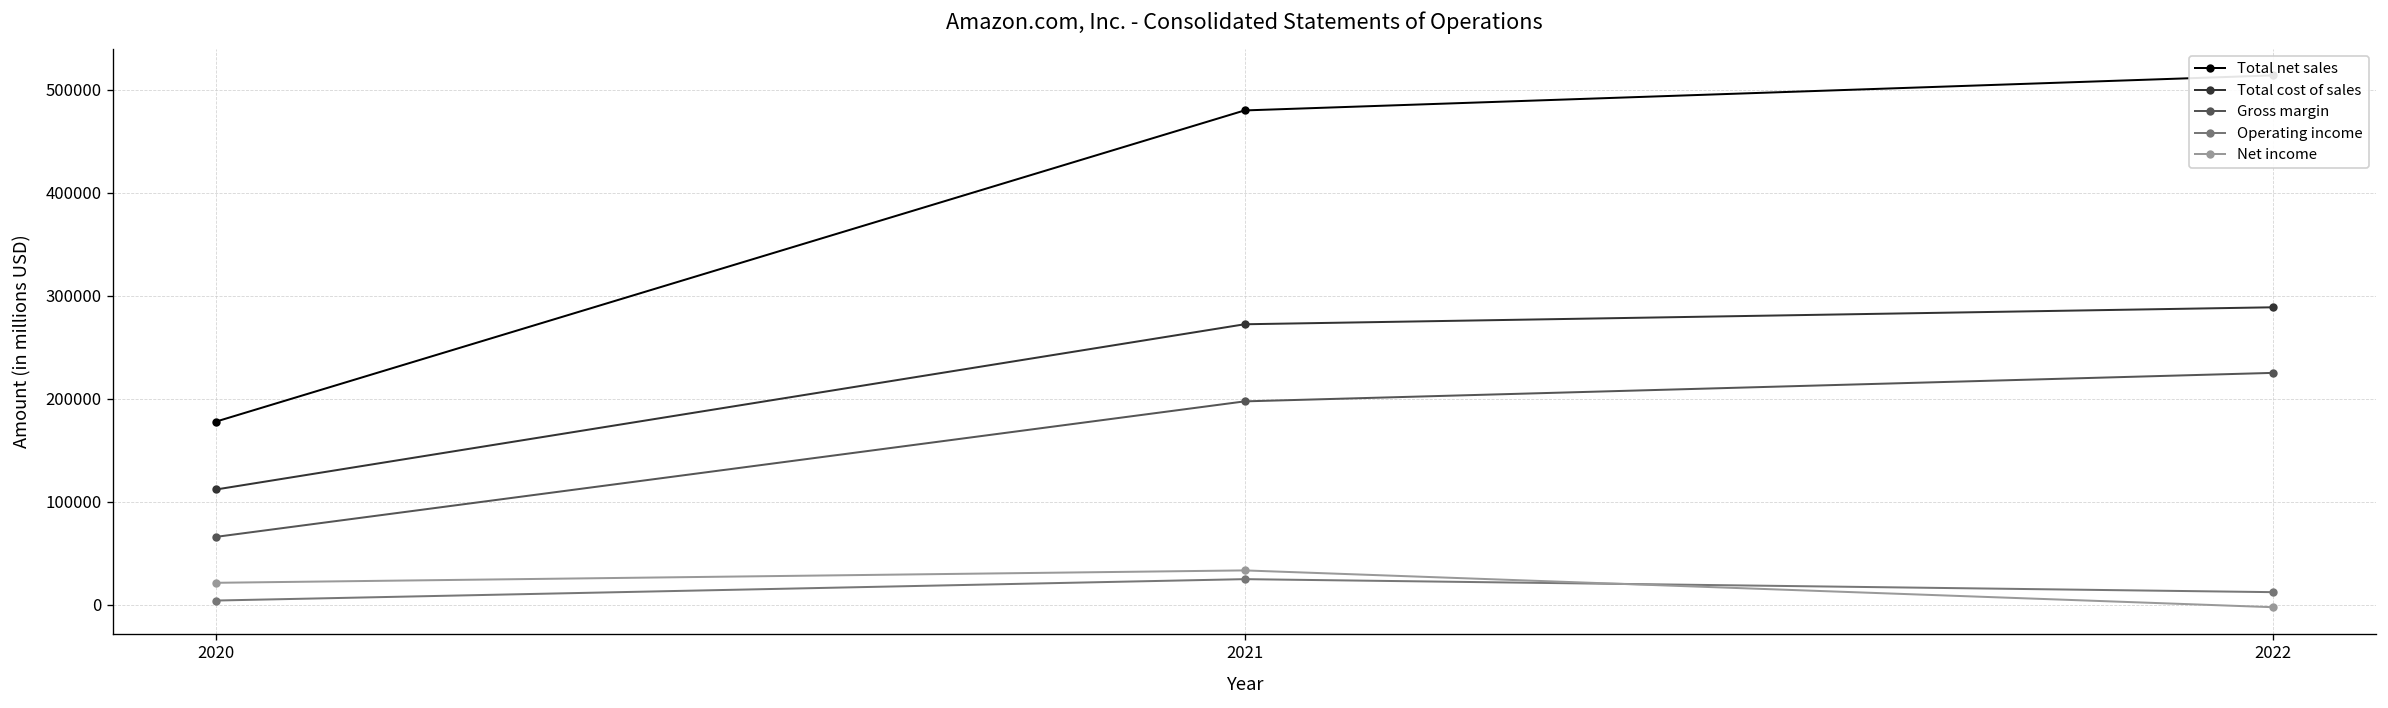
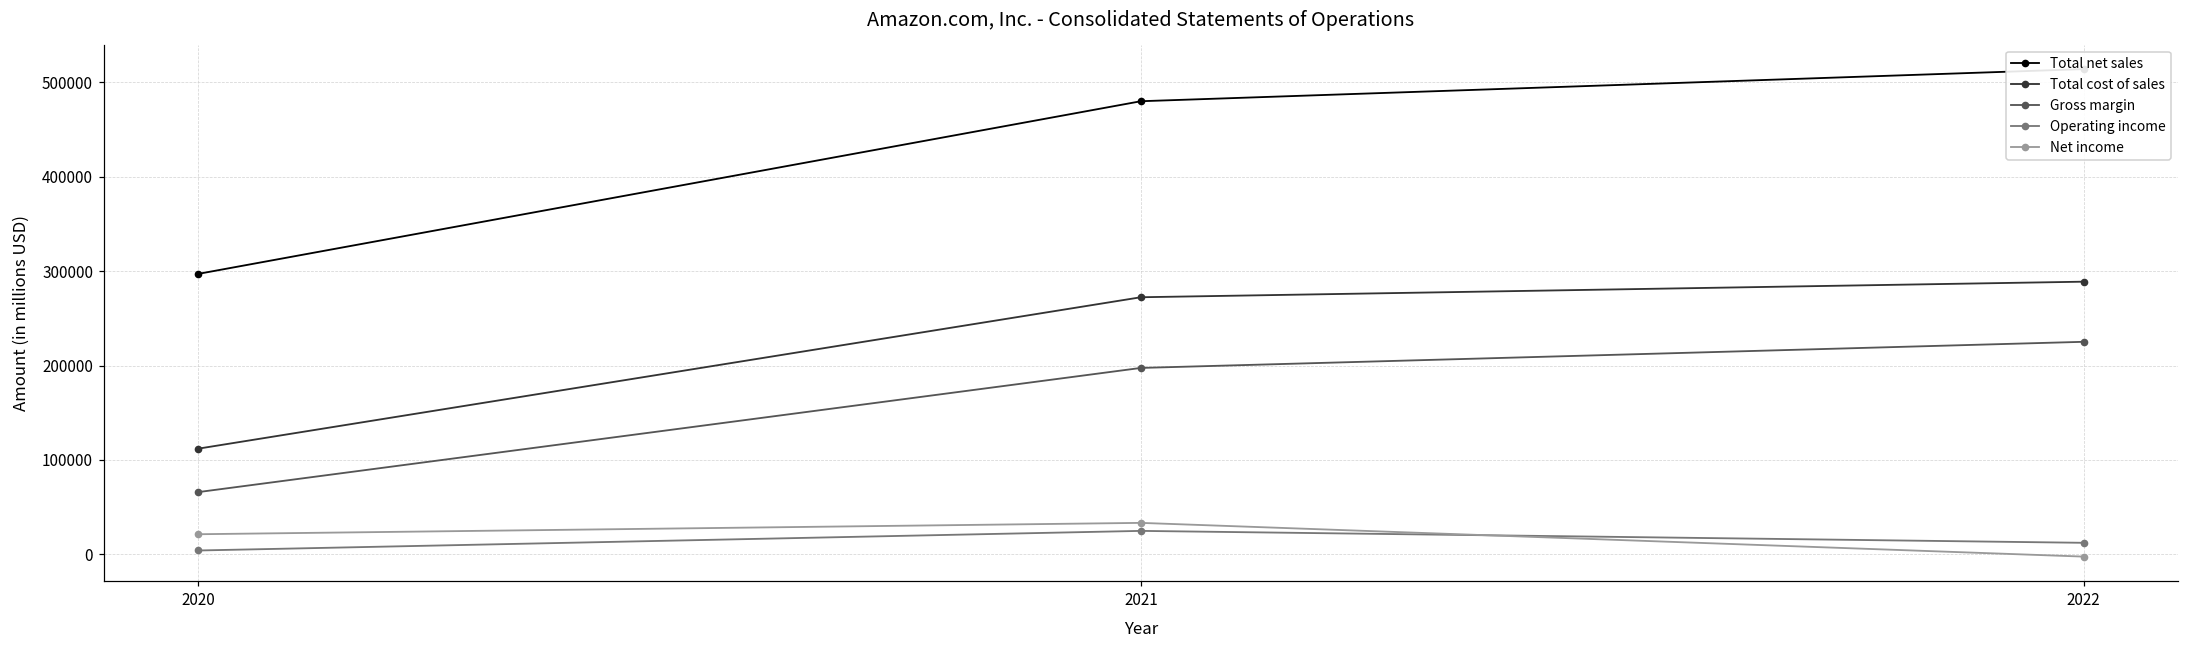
Total net sales, 2020: 180000 -> 300000
